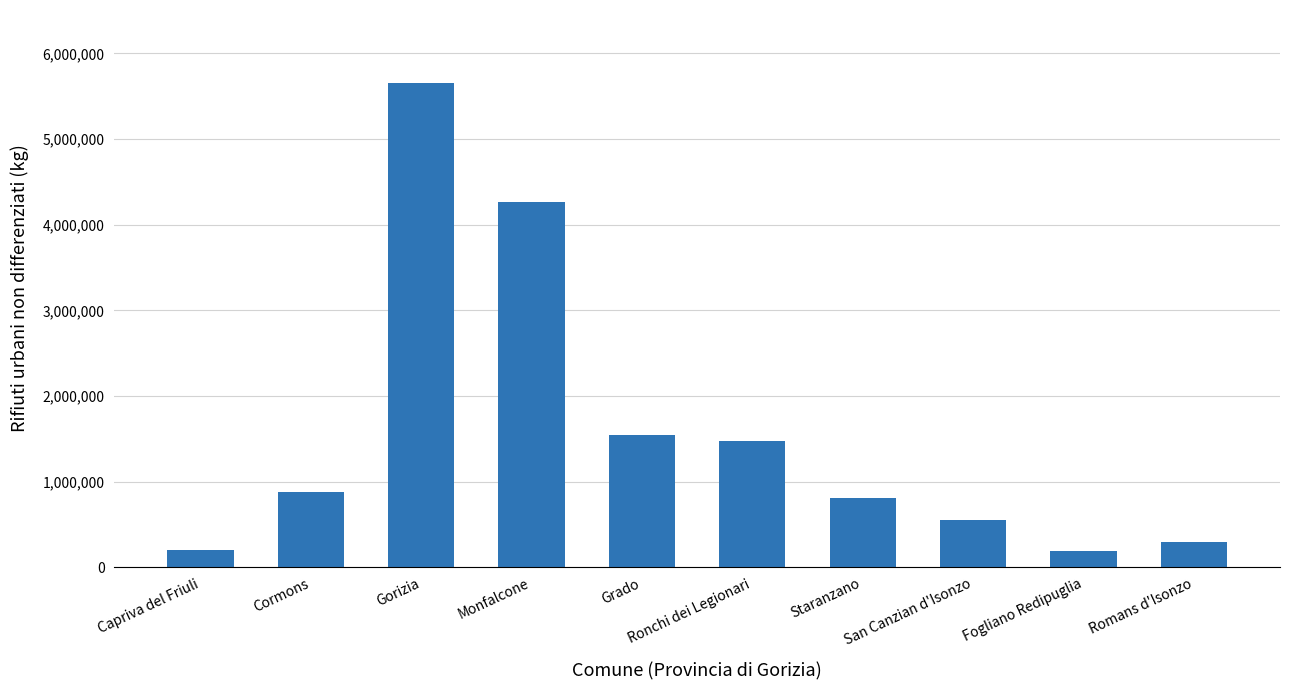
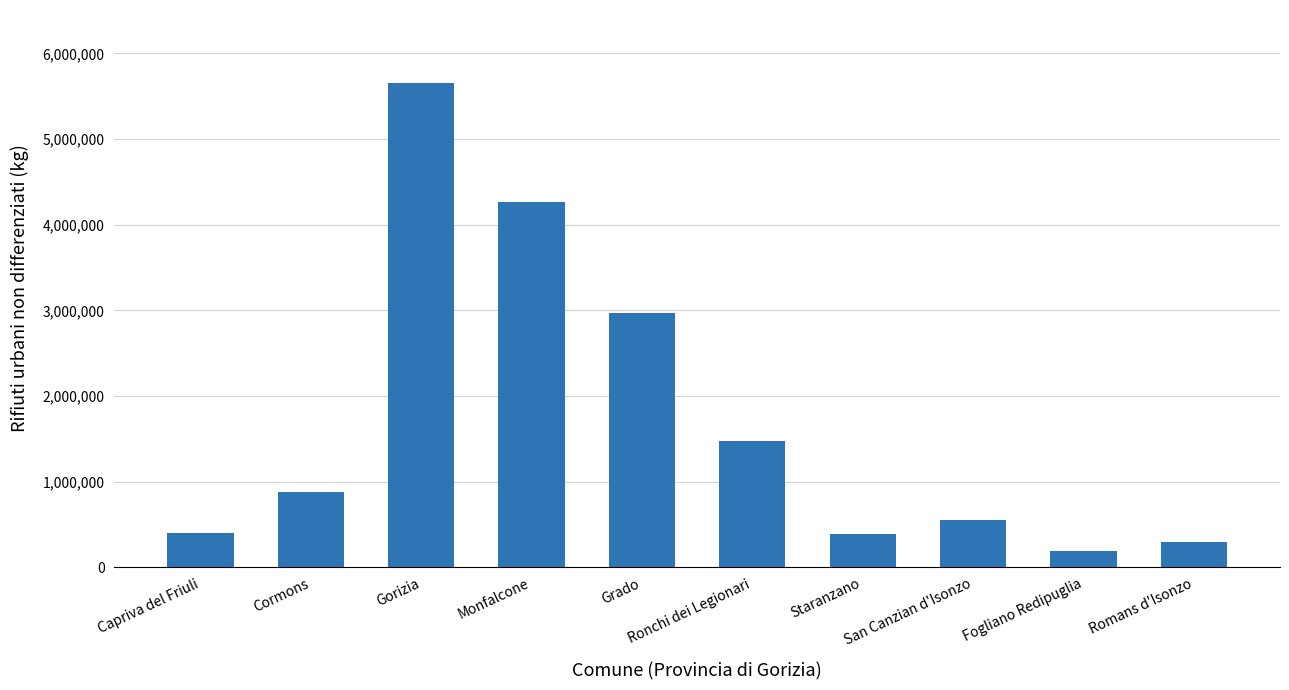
Capriva del Friuli: 200,000 -> 400,000
Grado: 1,500,000 -> 3,000,000
Staranzano: 800,000 -> 400,000
